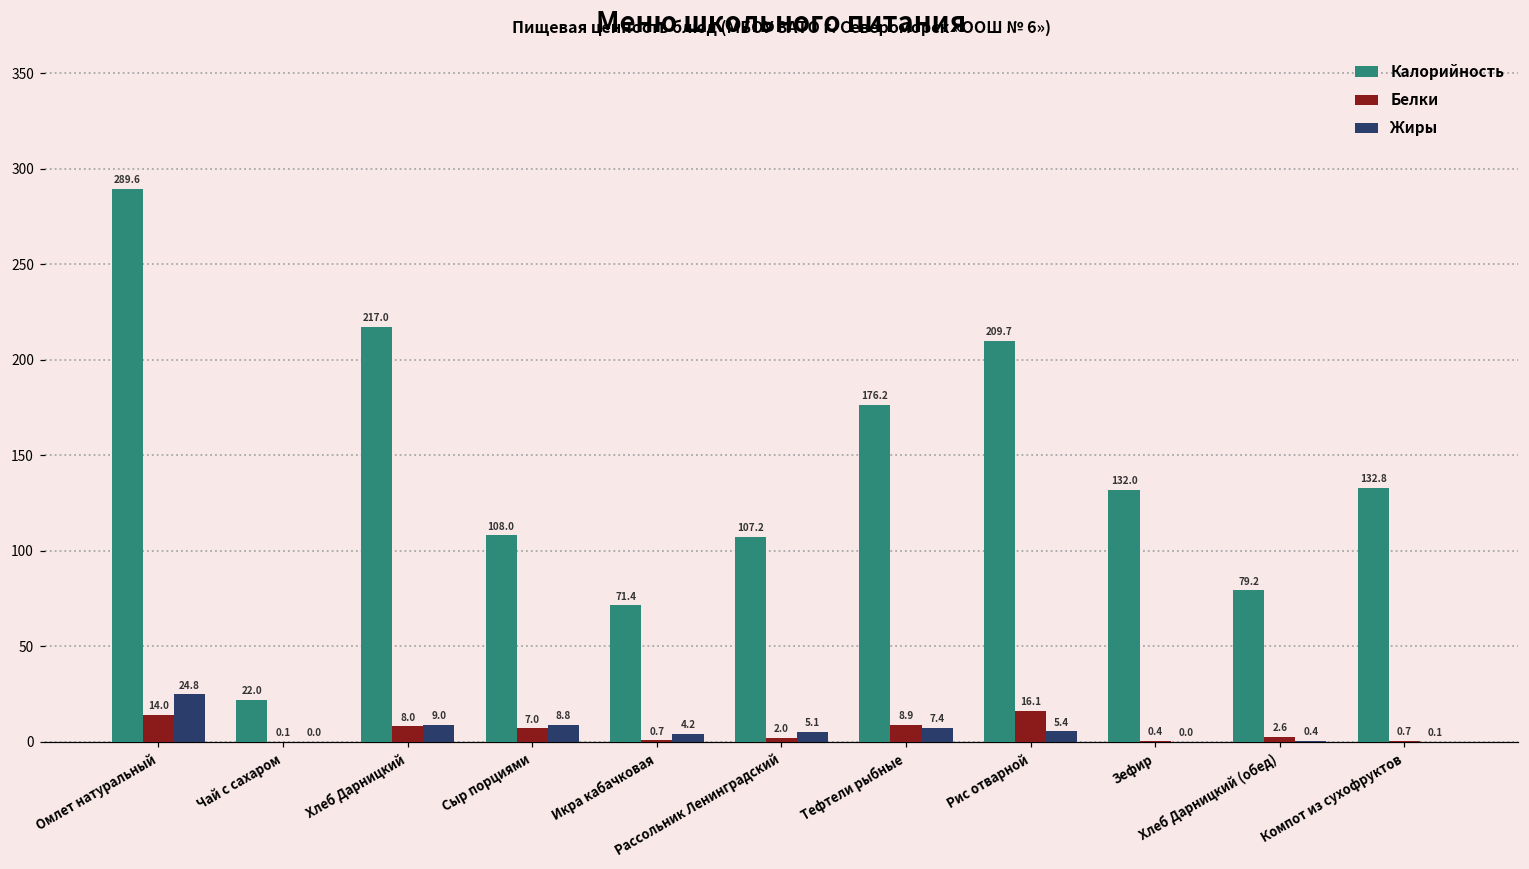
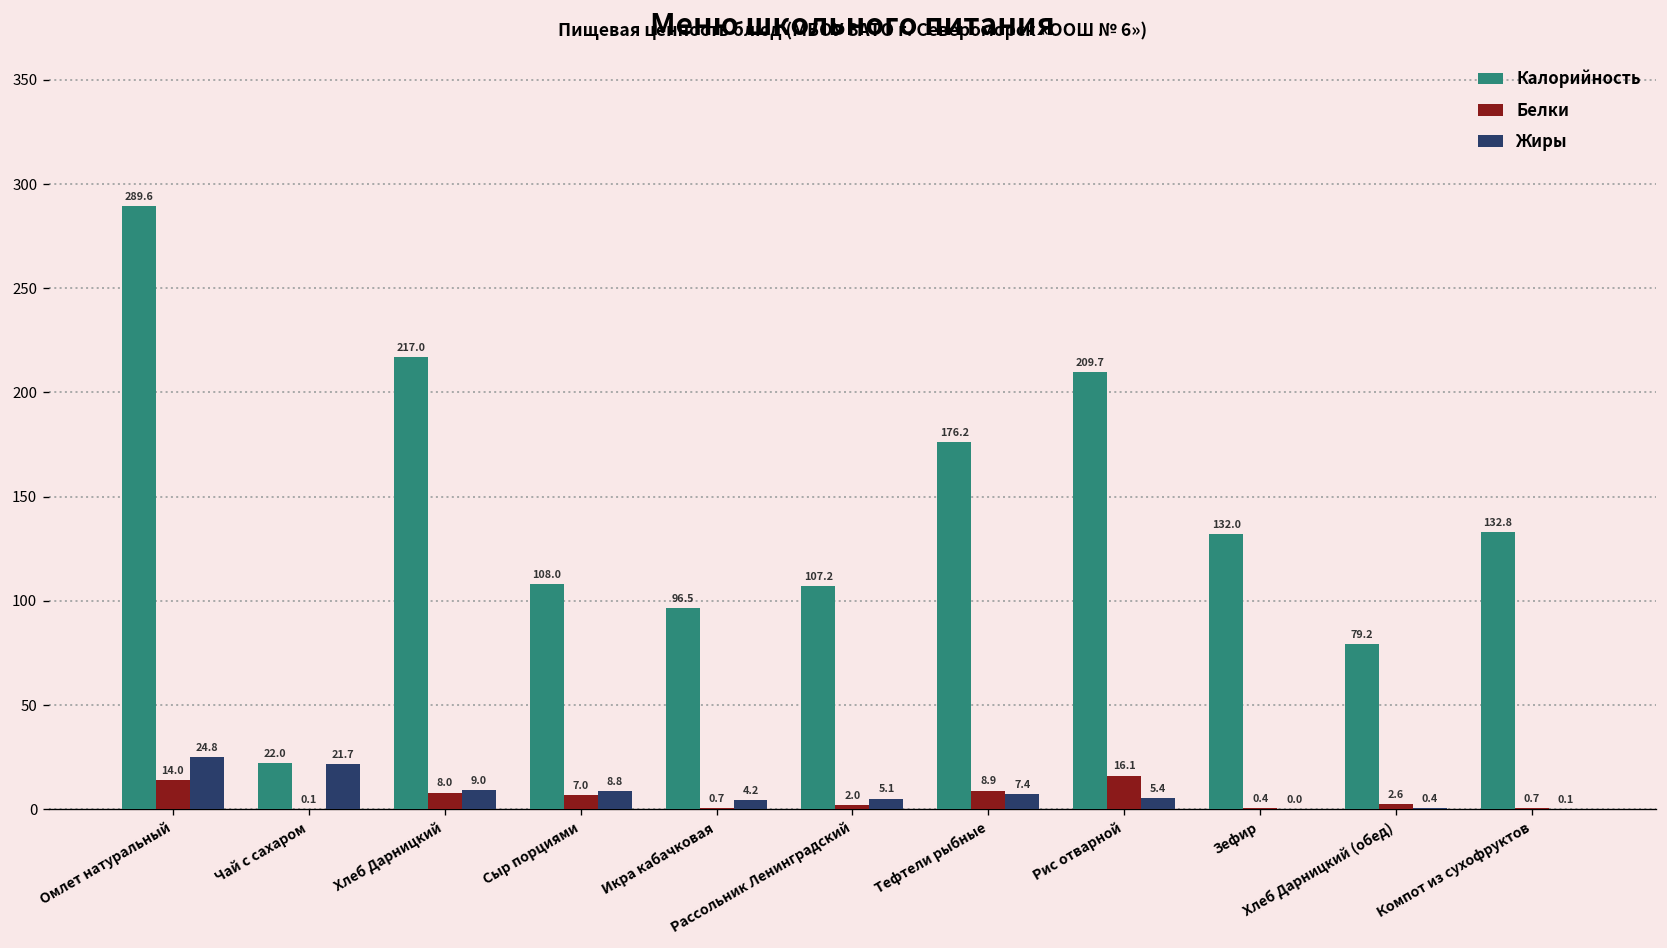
Жиры, Чай с сахаром: 0.0 -> 21.7
Калорийность, Икра кабачковая: 71.4 -> 96.5
